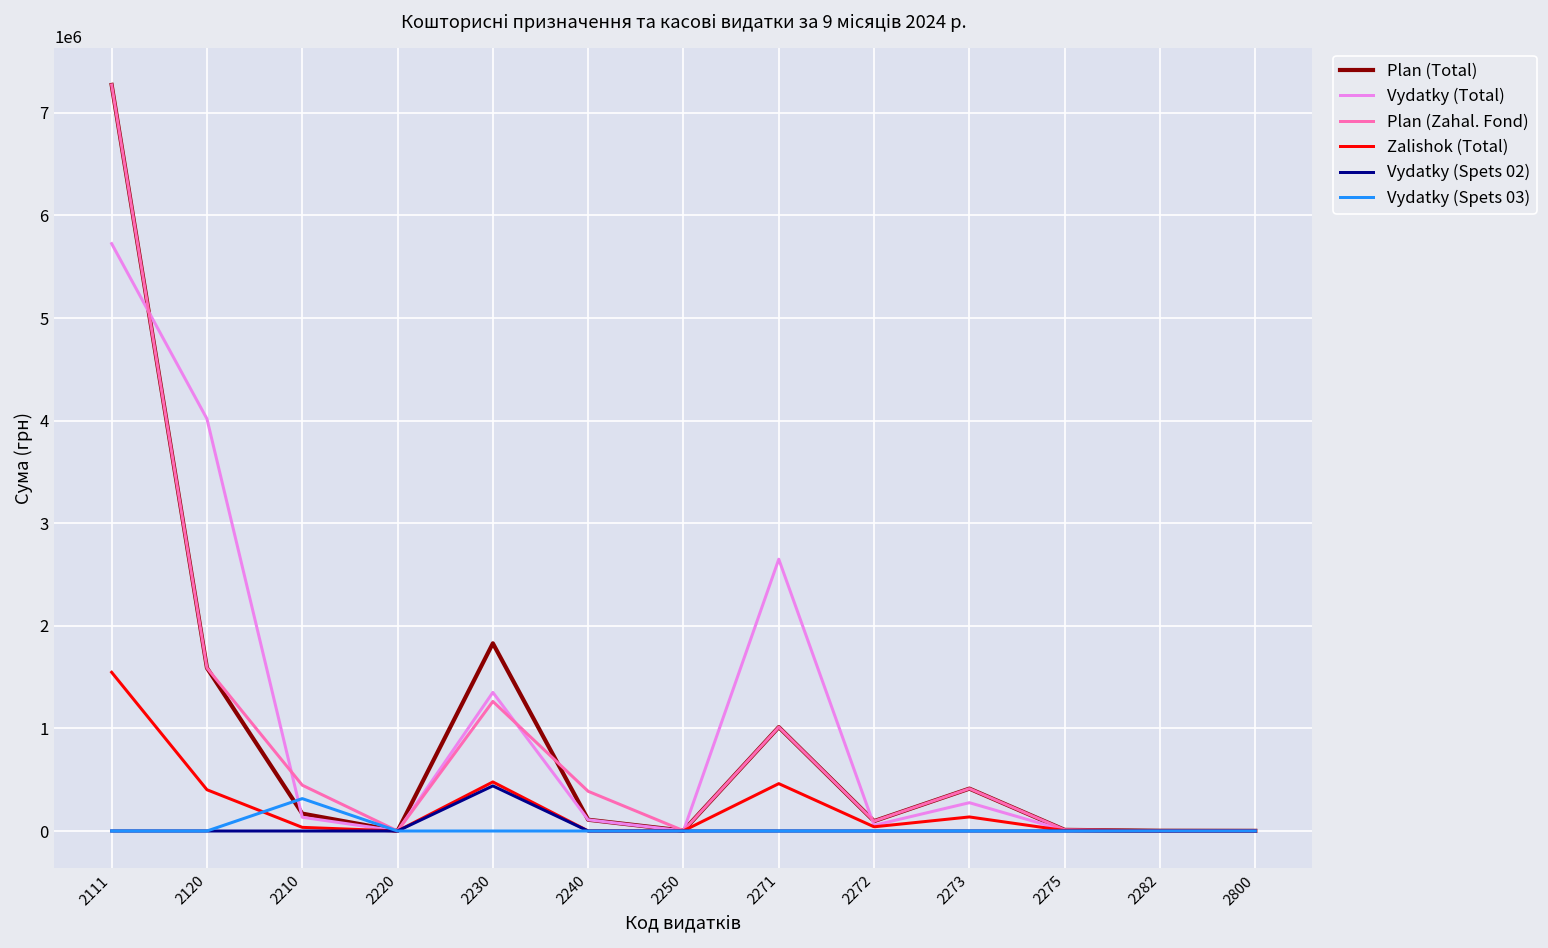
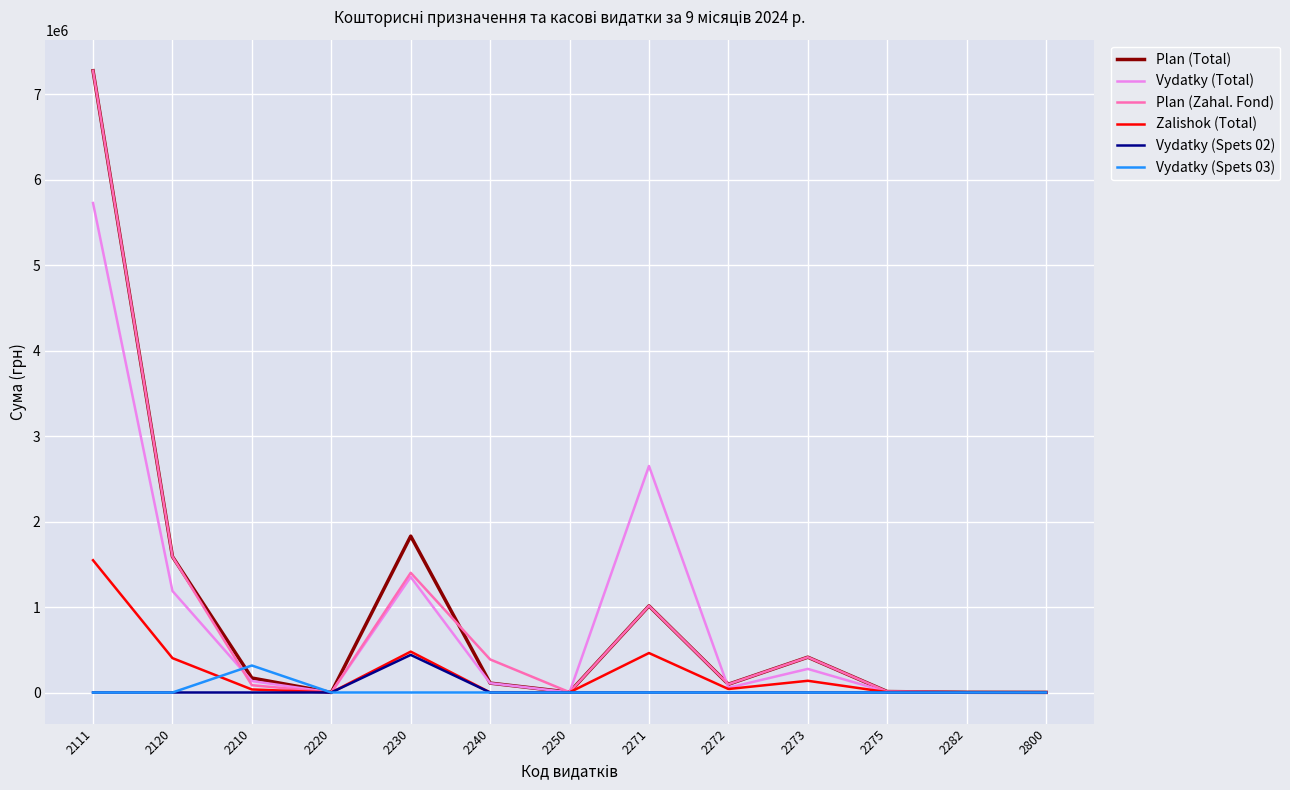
Vydatky (Total), 2120: 4000000 -> 1200000
Plan (Zahal. Fond), 2210: 400000 -> 100000
Plan (Zahal. Fond), 2230: 1300000 -> 1400000
